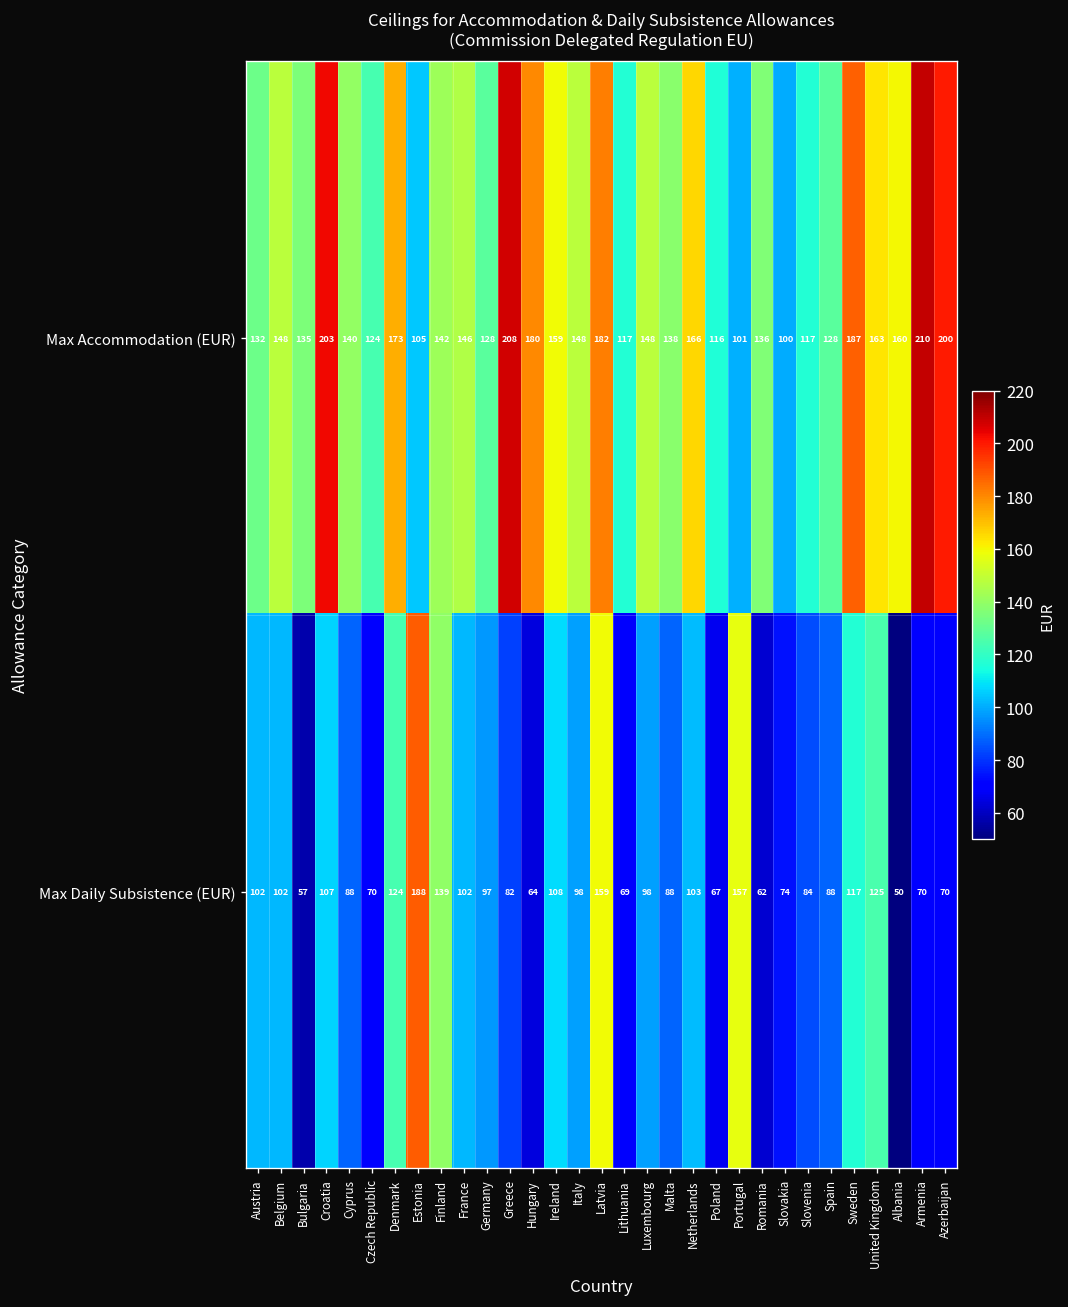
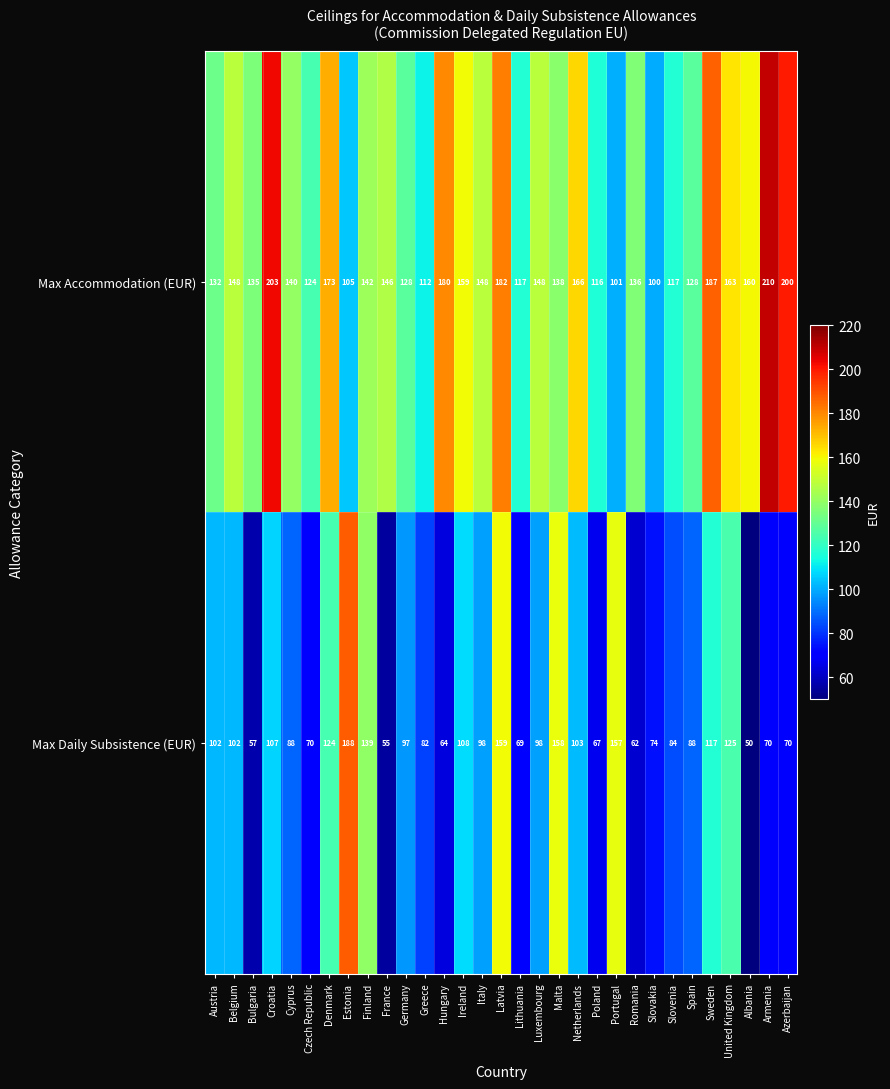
Max Accommodation (EUR), Greece: 208 -> 112
Max Daily Subsistence (EUR), France: 102 -> 55
Max Daily Subsistence (EUR), Malta: 88 -> 158
